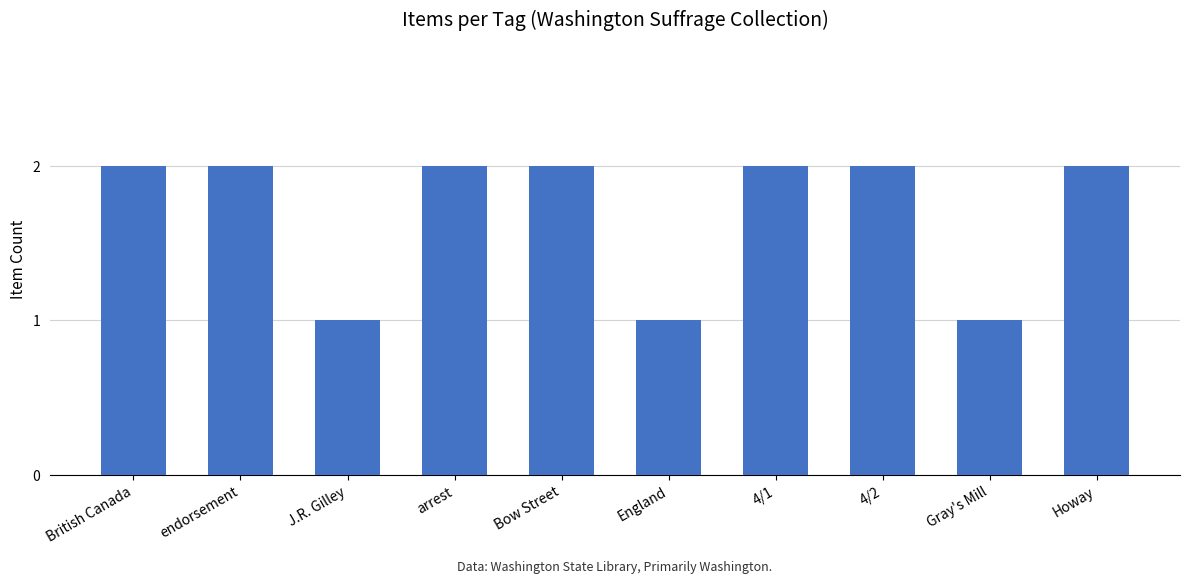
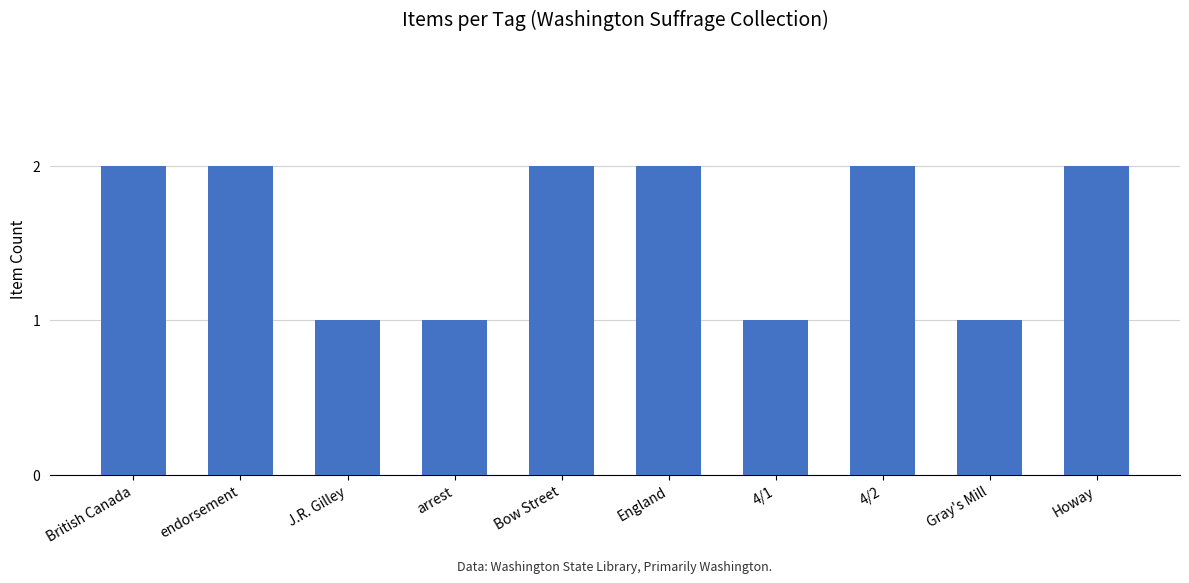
arrest: 2 -> 1
England: 1 -> 2
4/1: 2 -> 1
